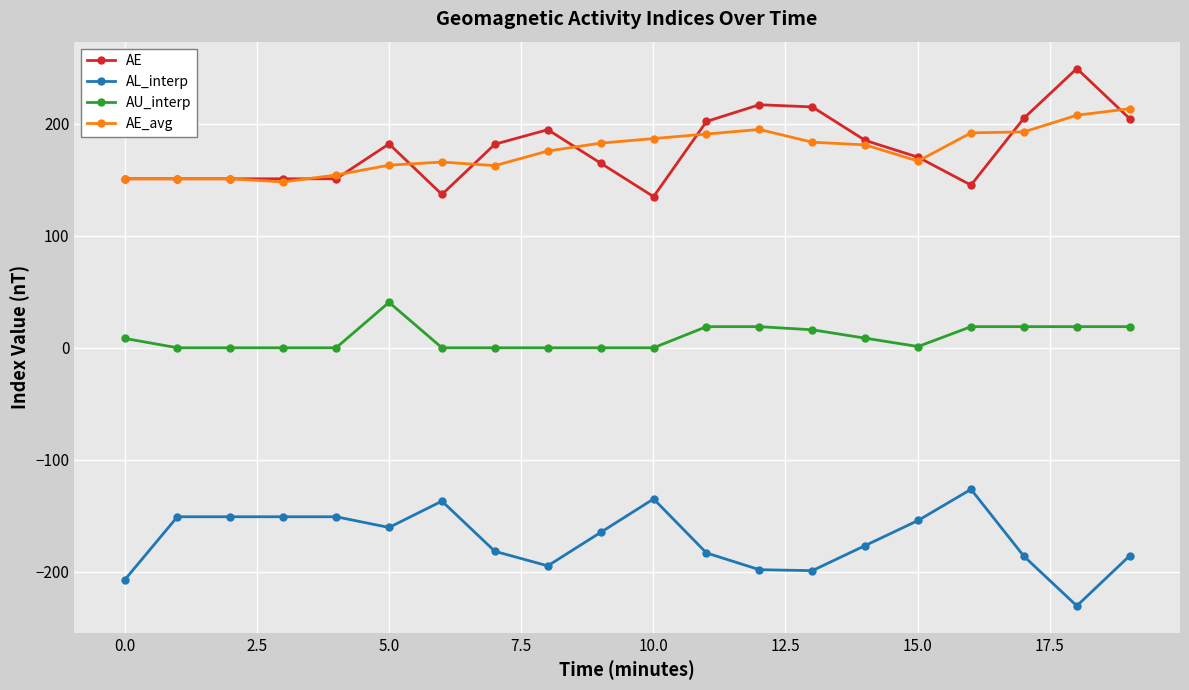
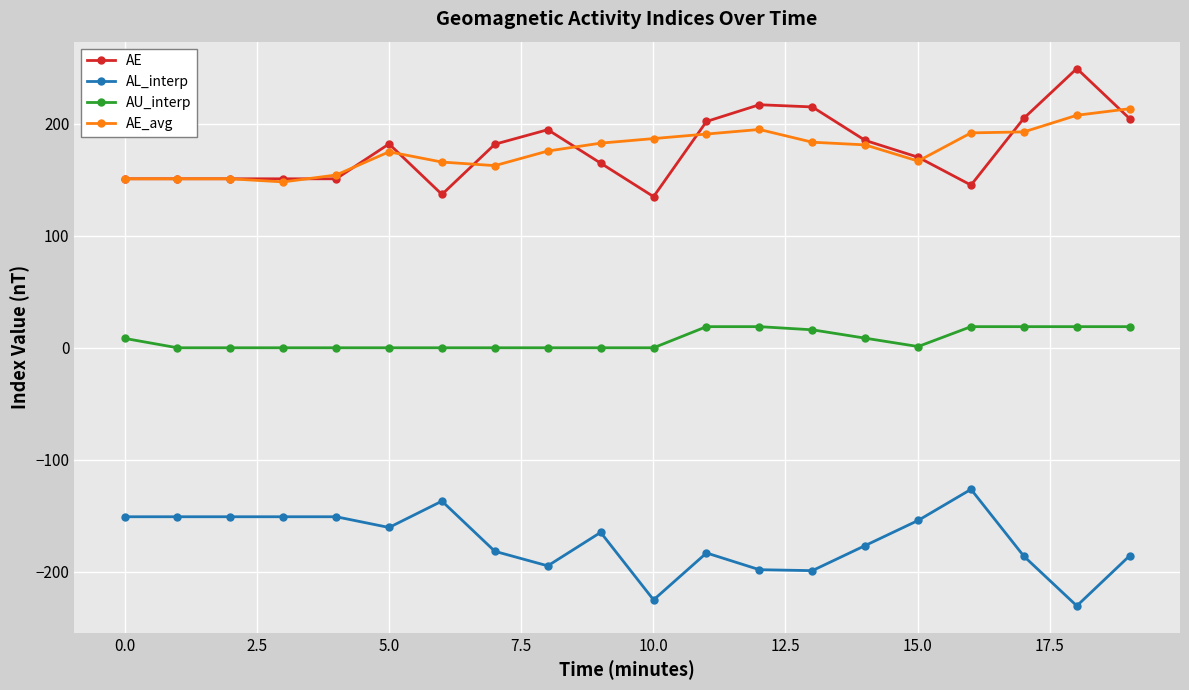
AL_interp, 0.0: -208 -> -151
AU_interp, 5.0: 41 -> 0
AE_avg, 5.0: 163 -> 175
AL_interp, 10.0: -135 -> -225
